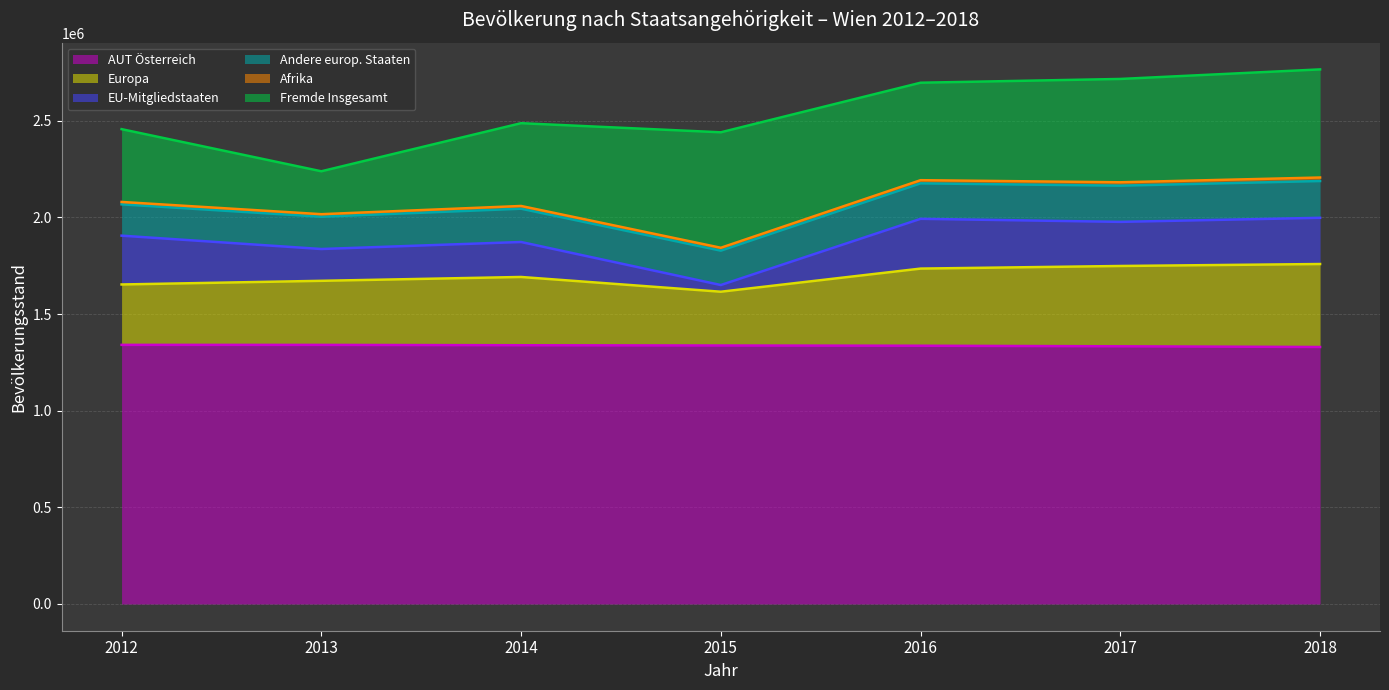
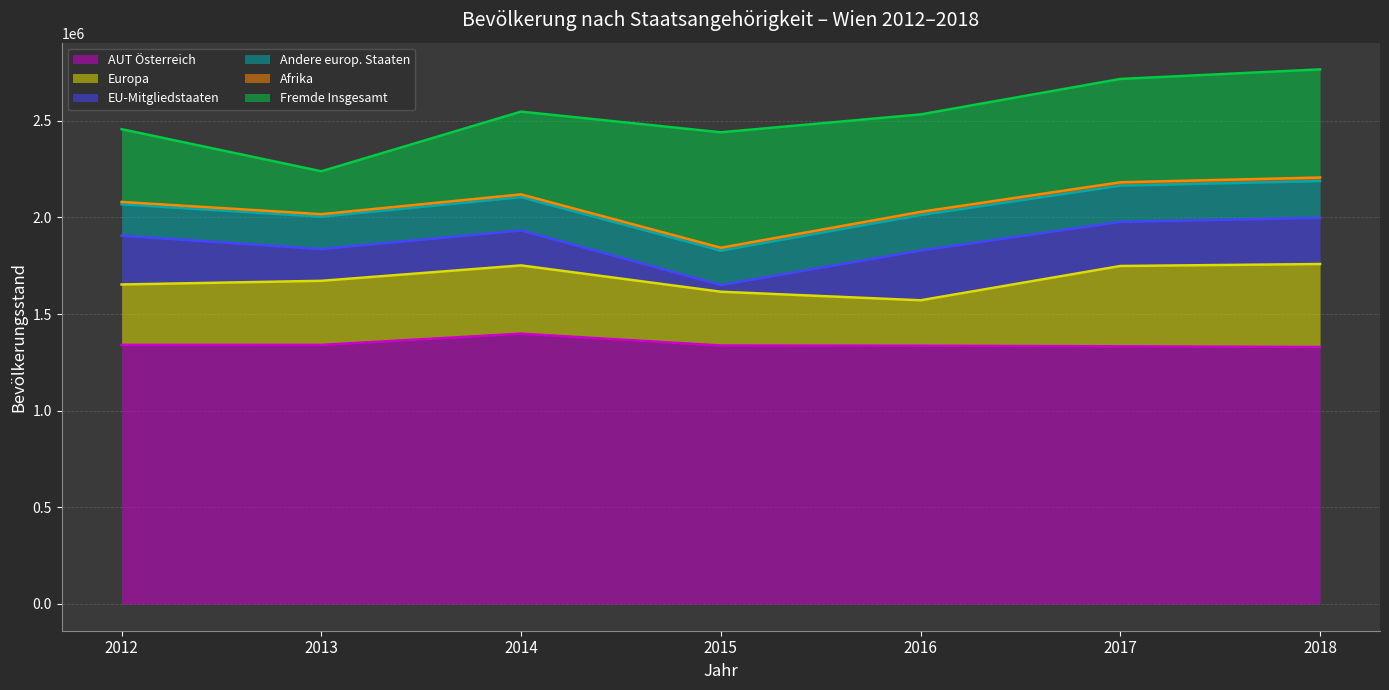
AUT Österreich, 2014: 1340000 -> 1400000
Europa, 2016: 400000 -> 240000
